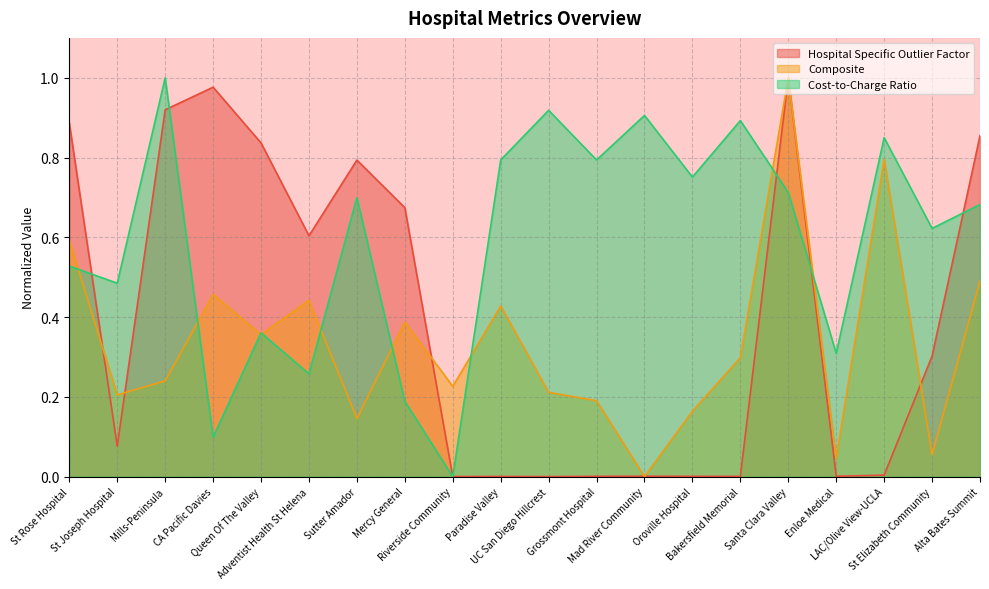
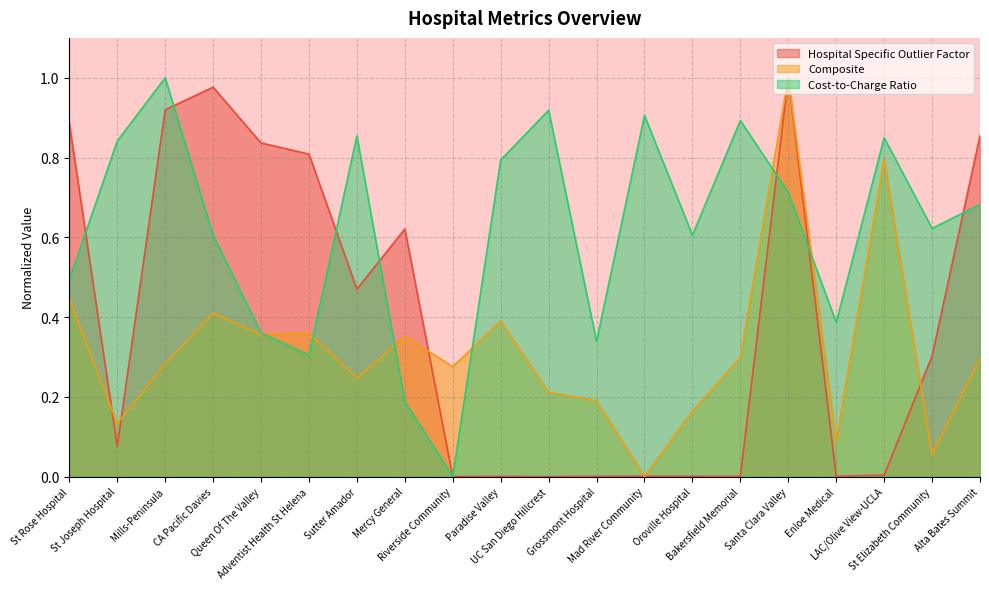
Composite, St Rose Hospital: 0.59 -> 0.45
Cost-to-Charge Ratio, St Rose Hospital: 0.53 -> 0.49
Composite, St Joseph Hospital: 0.20 -> 0.13
Cost-to-Charge Ratio, St Joseph Hospital: 0.48 -> 0.84
Composite, Mills-Peninsula: 0.24 -> 0.28
Composite, CA Pacific Davies: 0.46 -> 0.41
Cost-to-Charge Ratio, CA Pacific Davies: 0.10 -> 0.61
Hospital Specific Outlier Factor, Adventist Health St Helena: 0.60 -> 0.81
Composite, Adventist Health St Helena: 0.44 -> 0.36
Cost-to-Charge Ratio, Adventist Health St Helena: 0.26 -> 0.30
Hospital Specific Outlier Factor, Sutter Amador: 0.79 -> 0.47
Composite, Sutter Amador: 0.15 -> 0.25
Cost-to-Charge Ratio, Sutter Amador: 0.70 -> 0.85
Hospital Specific Outlier Factor, Mercy General: 0.67 -> 0.62
Composite, Mercy General: 0.39 -> 0.35
Composite, Riverside Community: 0.23 -> 0.28
Composite, Paradise Valley: 0.43 -> 0.39
Cost-to-Charge Ratio, Grossmont Hospital: 0.79 -> 0.34
Cost-to-Charge Ratio, Oroville Hospital: 0.75 -> 0.61
Composite, Enloe Medical: 0.05 -> 0.09
Cost-to-Charge Ratio, Enloe Medical: 0.31 -> 0.39
Composite, Alta Bates Summit: 0.49 -> 0.30
